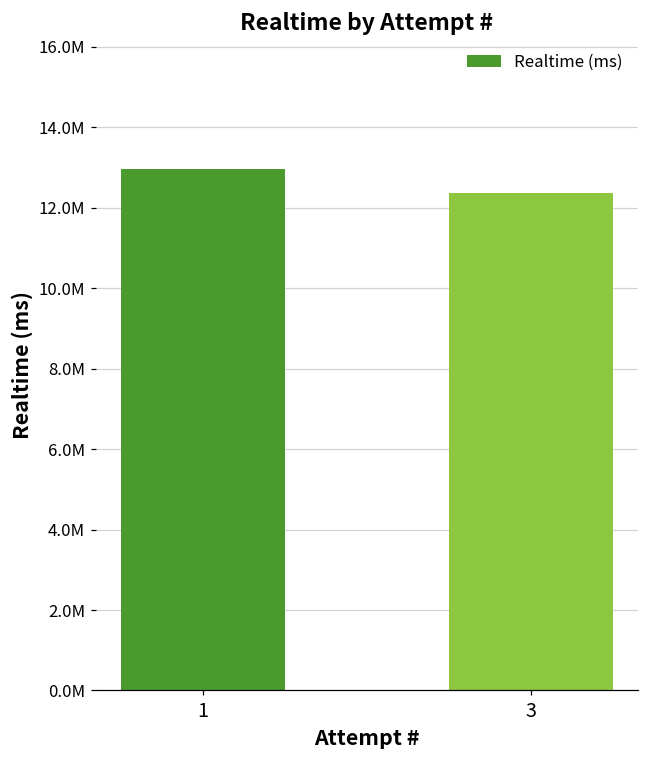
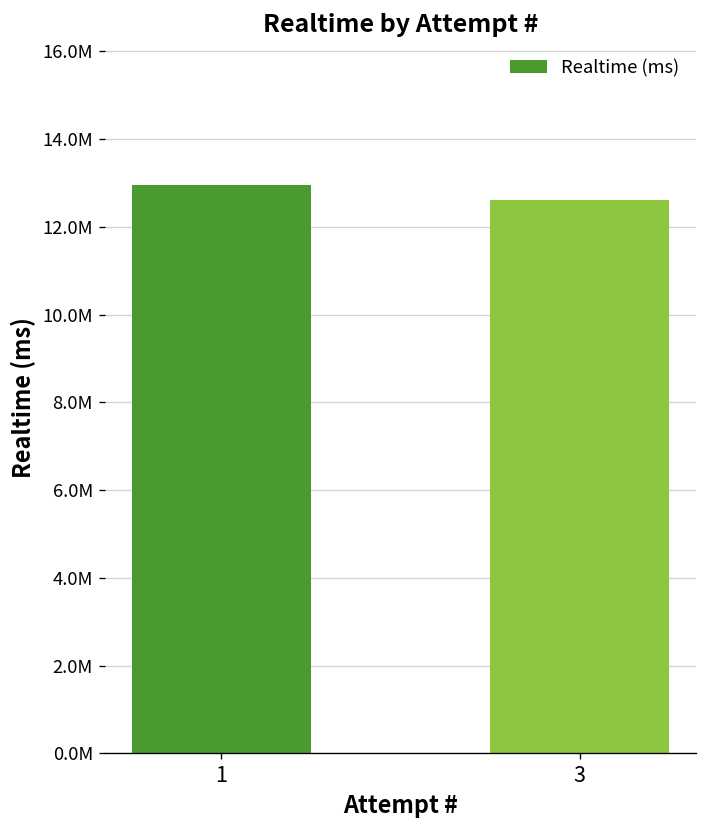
3: 12400000 -> 12600000
